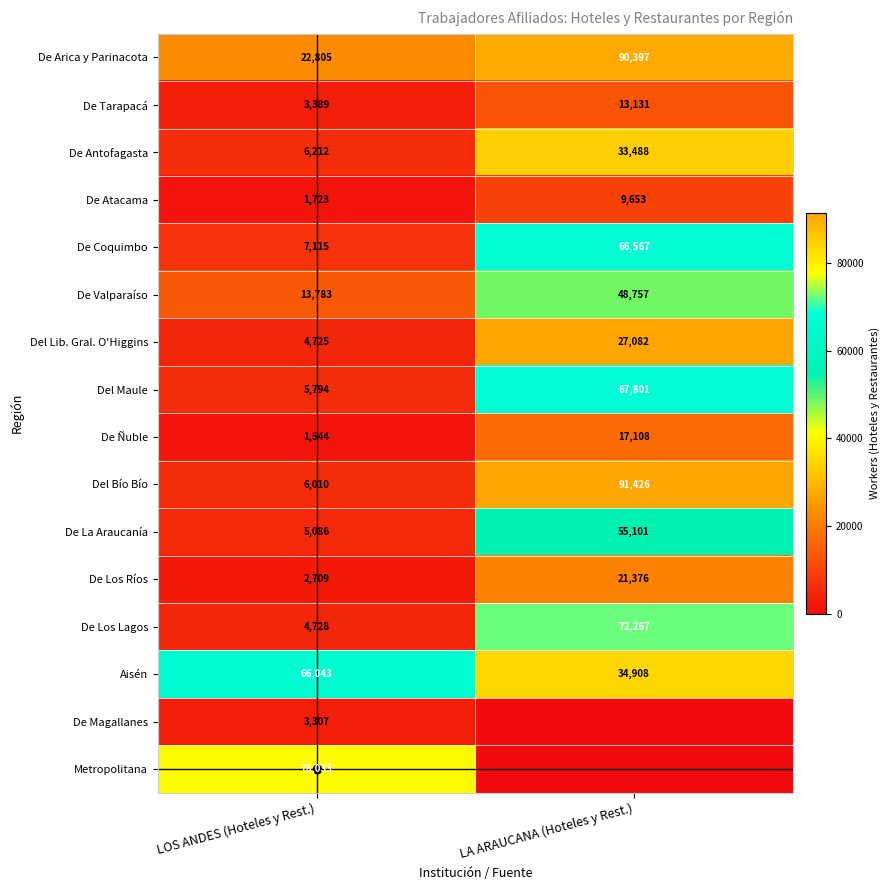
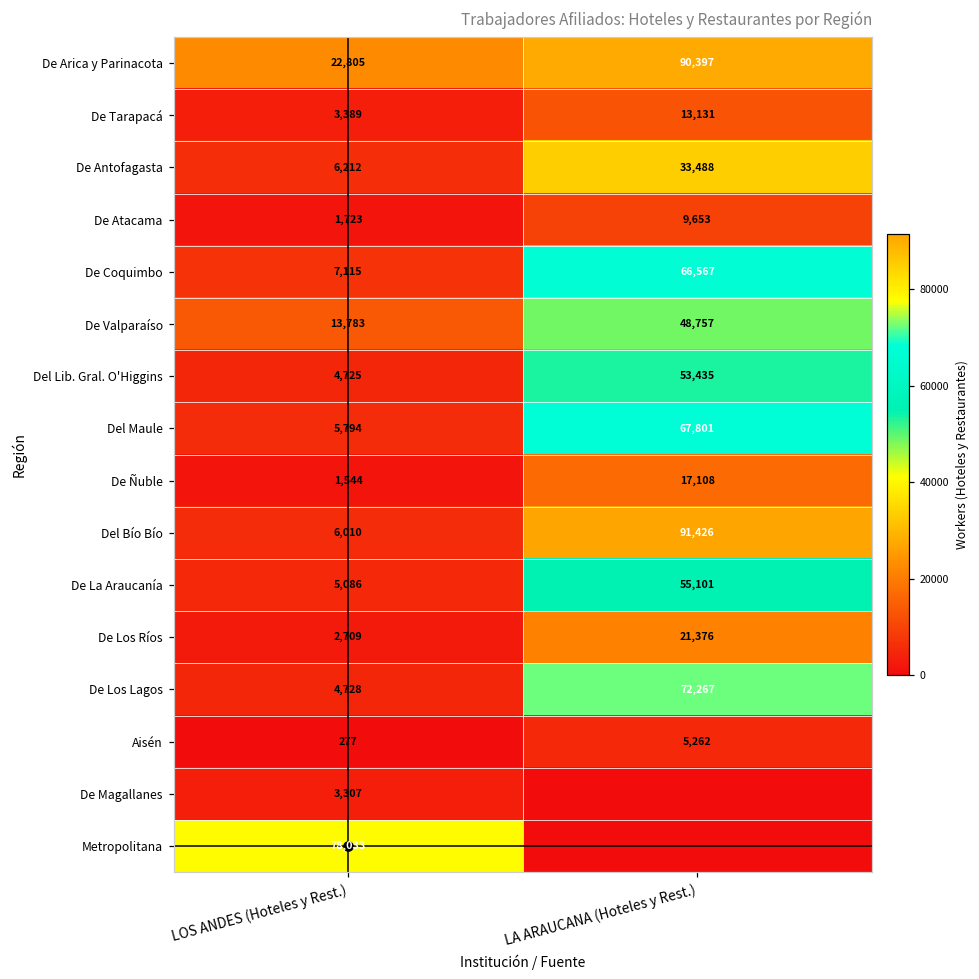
Del Lib. Gral. O'Higgins, LA ARAUCANA (Hoteles y Rest.): 27,082 -> 53,435
Aisén, LOS ANDES (Hoteles y Rest.): 66,043 -> 277
Aisén, LA ARAUCANA (Hoteles y Rest.): 34,908 -> 5,262
